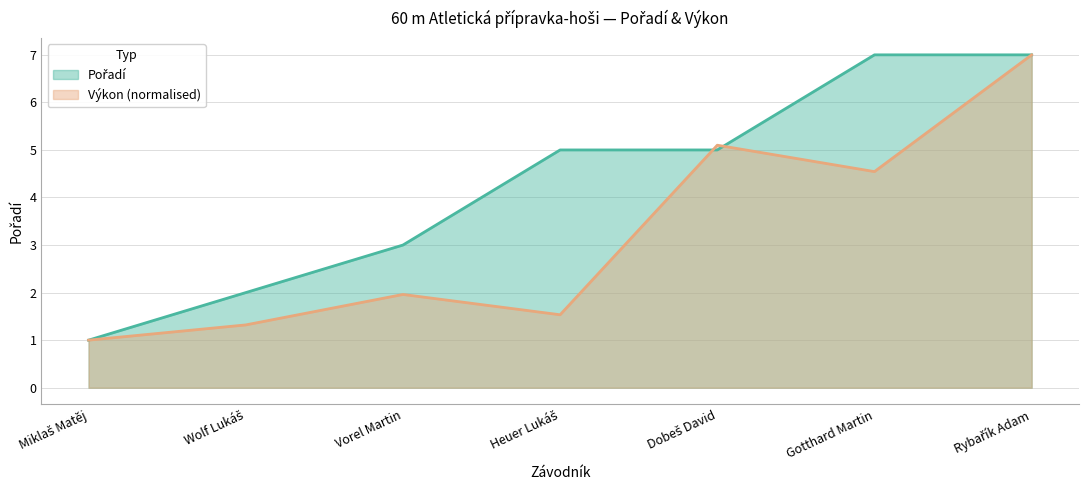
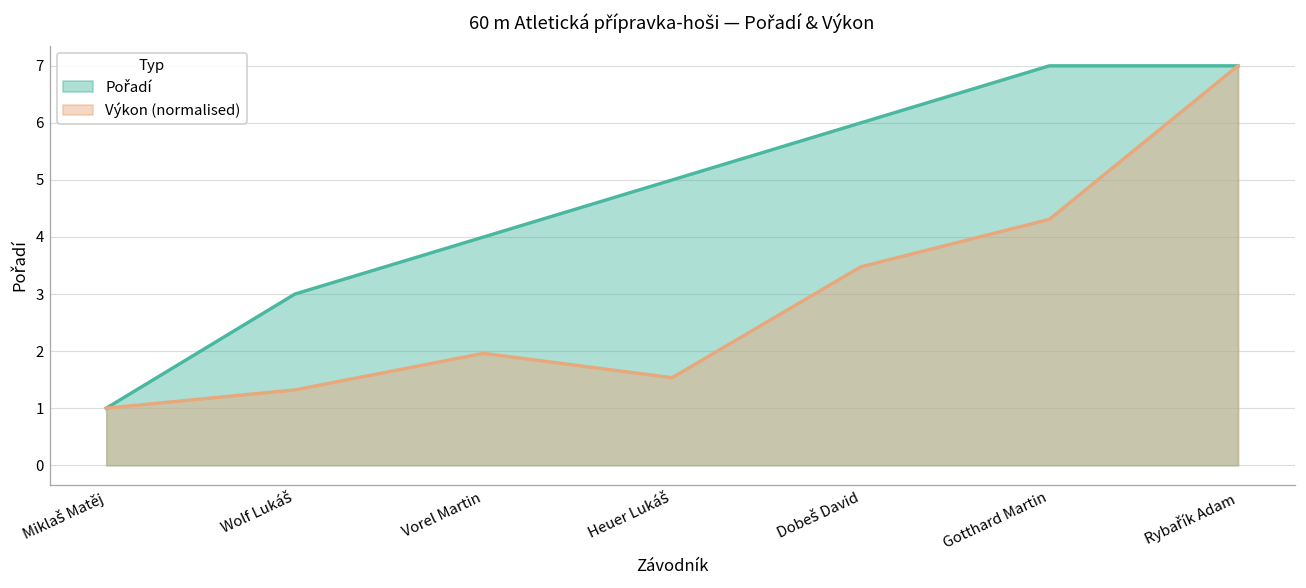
Pořadí, Wolf Lukáš: 2 -> 3
Pořadí, Vorel Martin: 3 -> 4
Pořadí, Dobeš David: 5 -> 6
Výkon (normalised), Dobeš David: 5.1 -> 3.5
Výkon (normalised), Gotthard Martin: 4.5 -> 4.3
